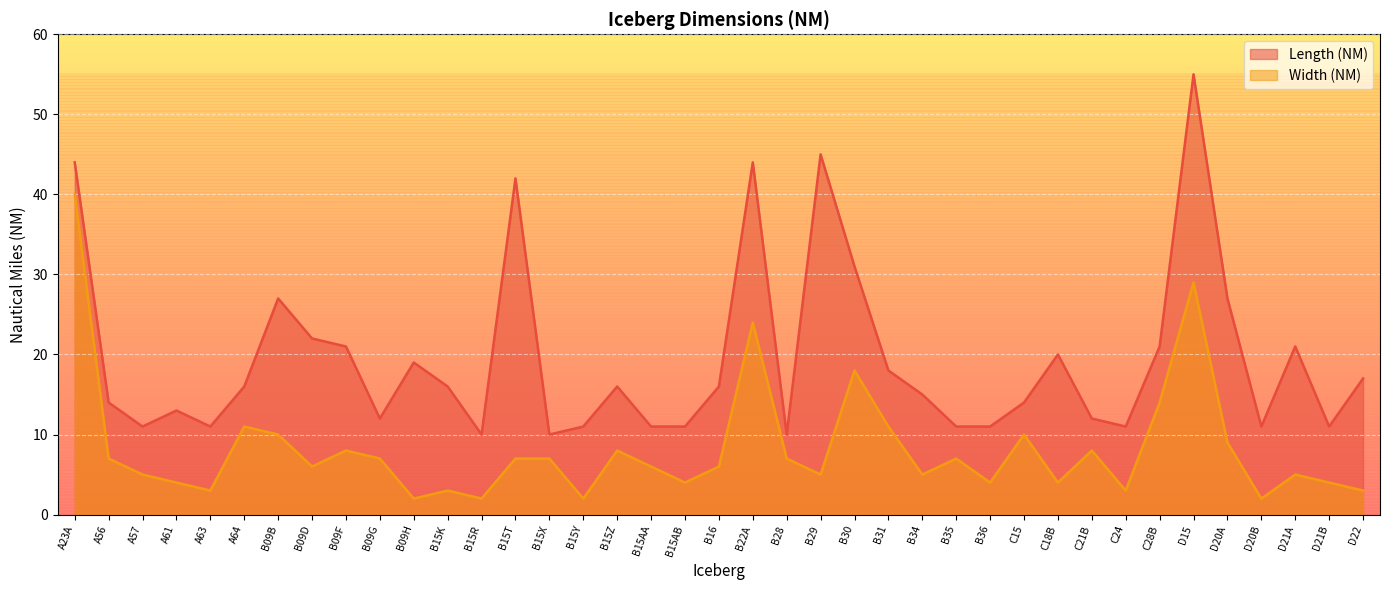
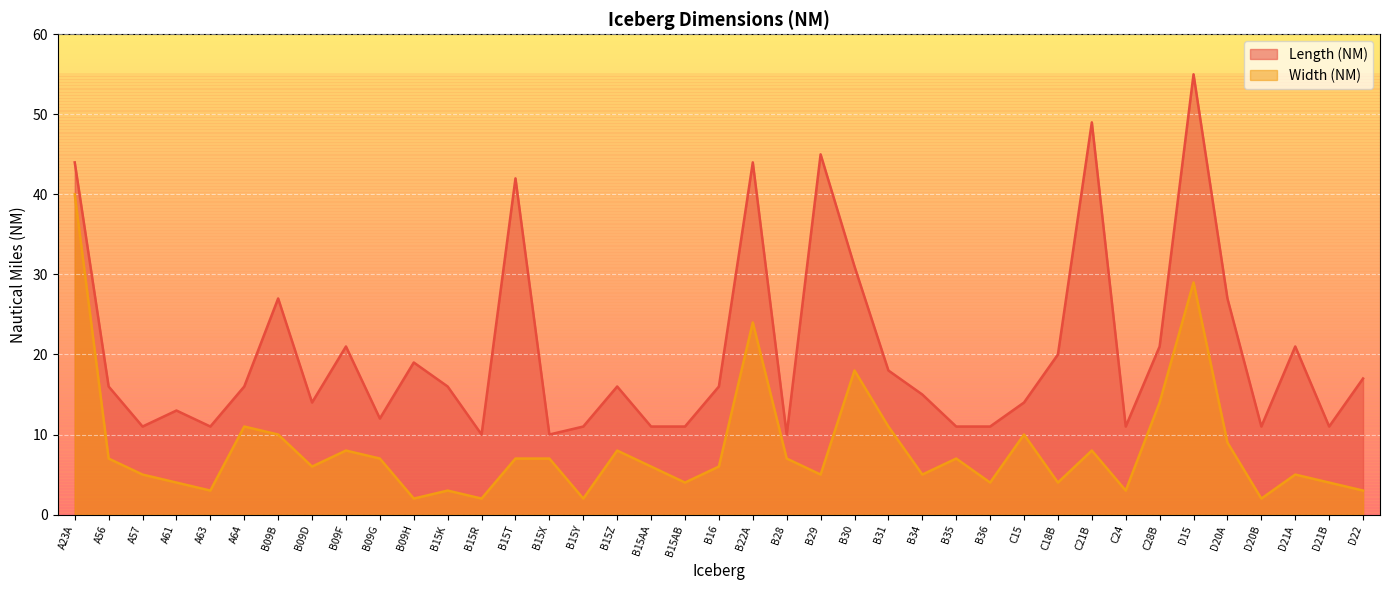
Length (NM), A56: 14 -> 16
Length (NM), B09D: 22 -> 14
Length (NM), C21B: 12 -> 49
